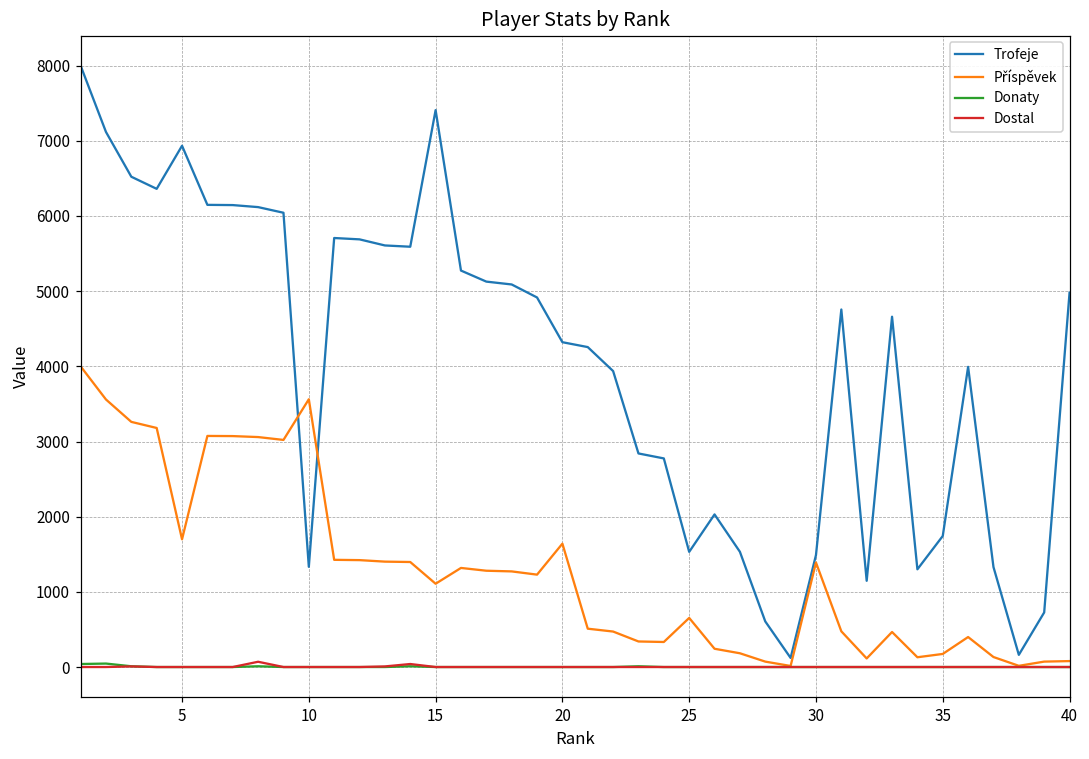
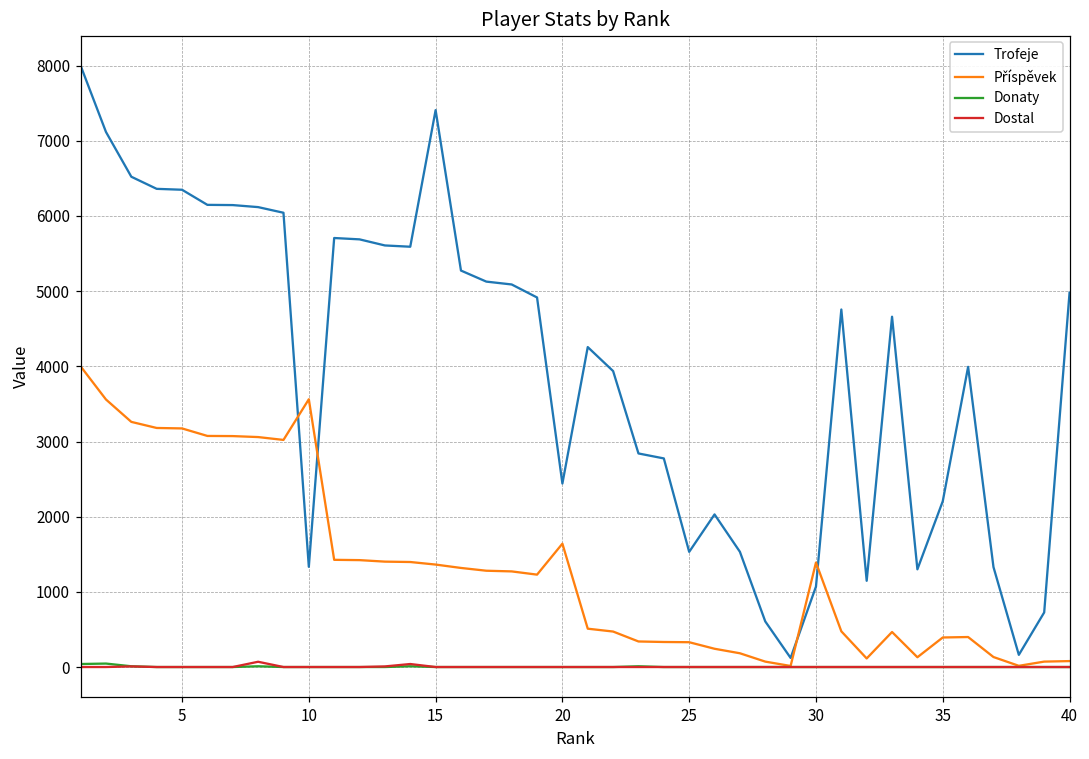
Trofeje, 5: 6900 -> 6300
Příspěvek, 5: 1700 -> 3200
Příspěvek, 15: 1100 -> 1400
Trofeje, 20: 4300 -> 2400
Příspěvek, 25: 700 -> 300
Trofeje, 30: 1500 -> 1100
Trofeje, 35: 1700 -> 2200
Příspěvek, 35: 200 -> 400
